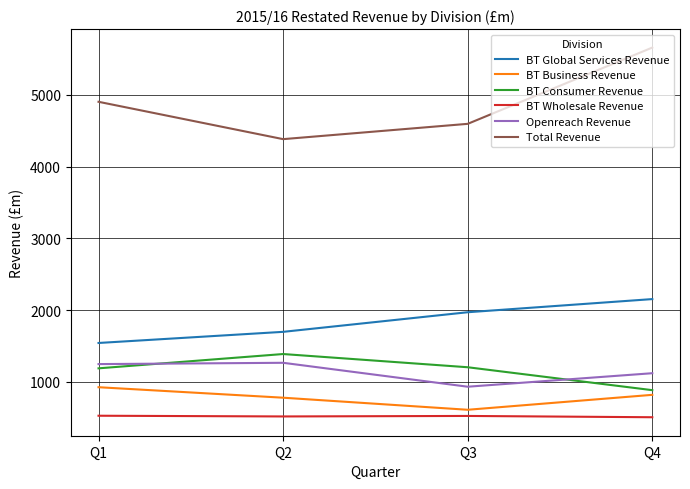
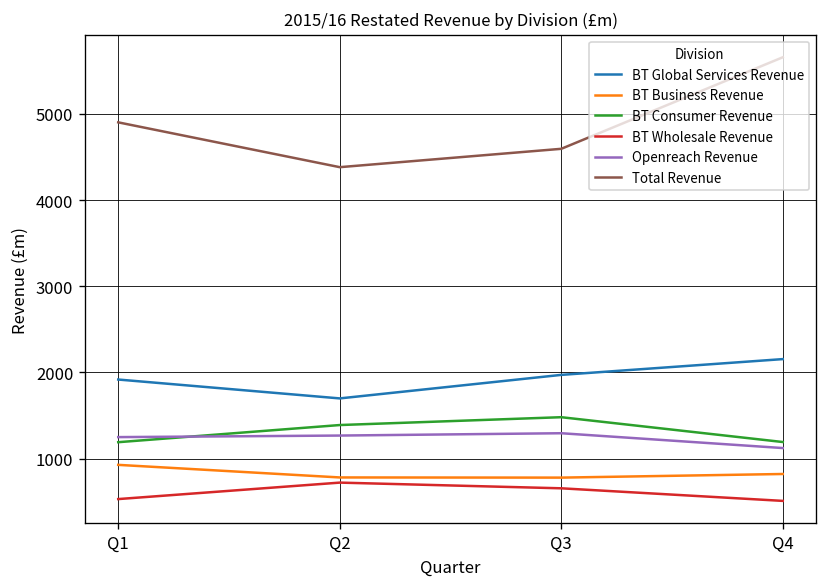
BT Global Services Revenue, Q1: 1500 -> 1900
BT Wholesale Revenue, Q2: 500 -> 700
BT Business Revenue, Q3: 600 -> 800
BT Consumer Revenue, Q3: 1200 -> 1500
BT Wholesale Revenue, Q3: 500 -> 700
Openreach Revenue, Q3: 900 -> 1300
BT Consumer Revenue, Q4: 900 -> 1200
